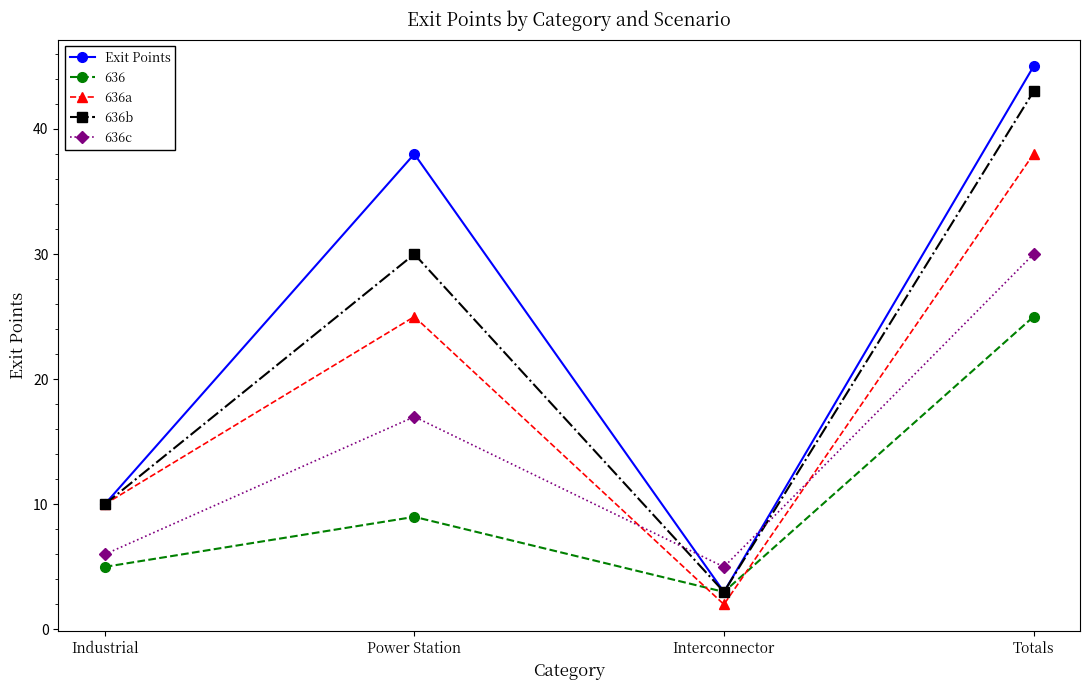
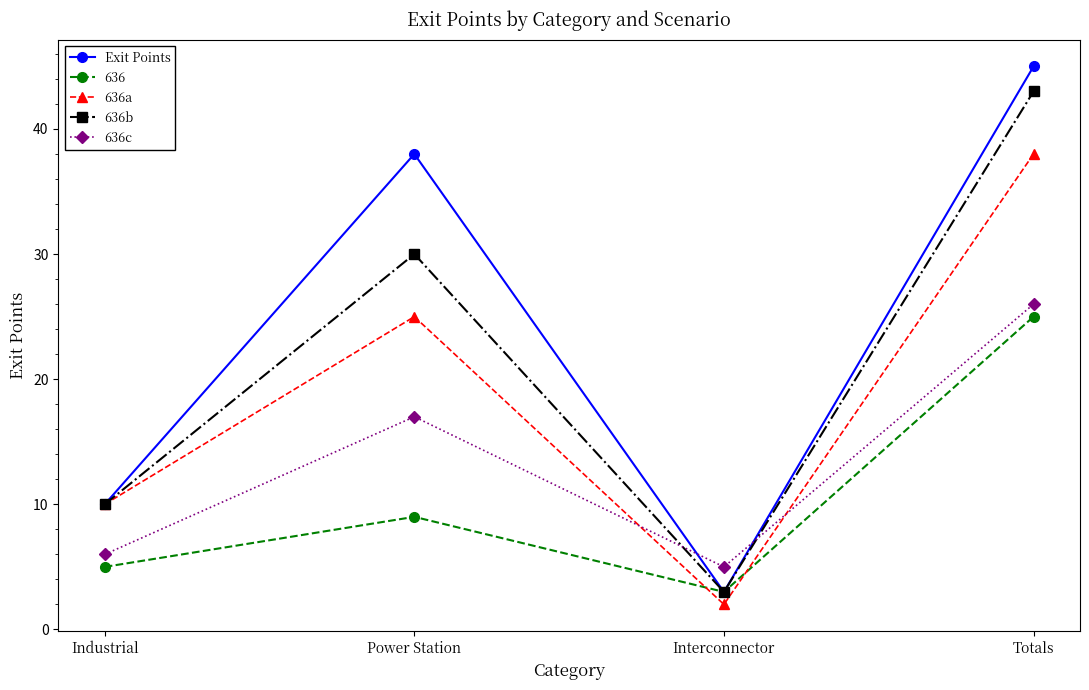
636c, Totals: 30 -> 26
